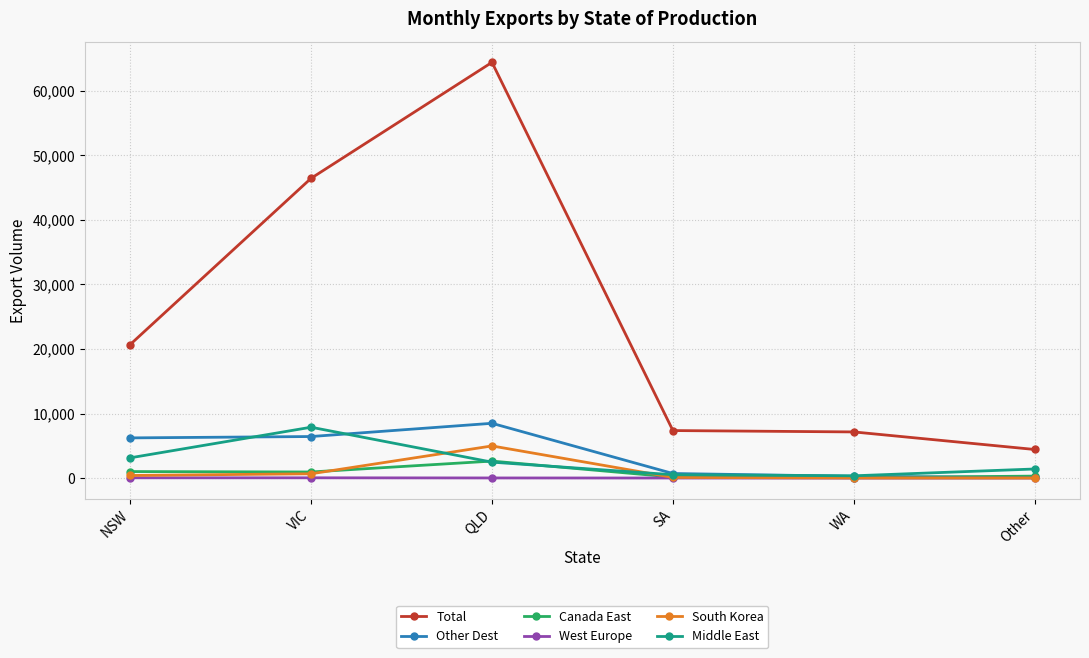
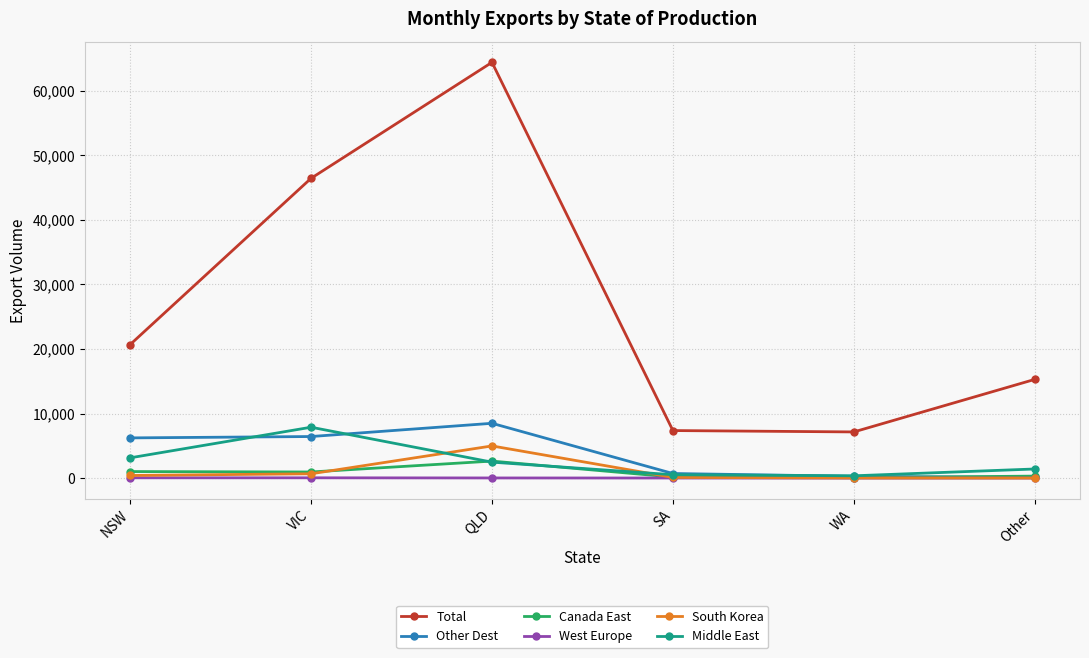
Total, Other: 4,000 -> 15,000
